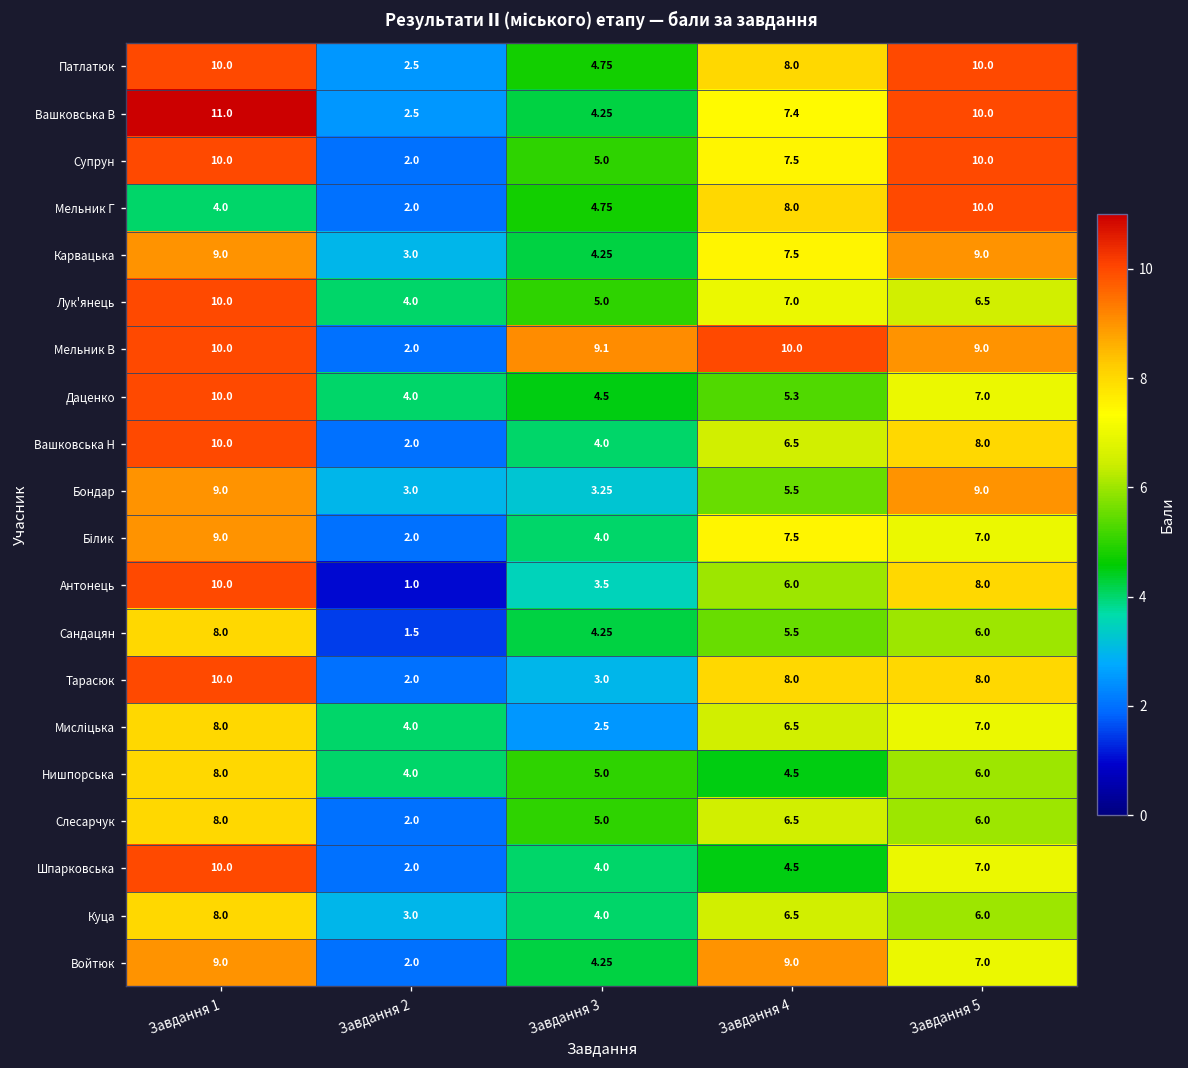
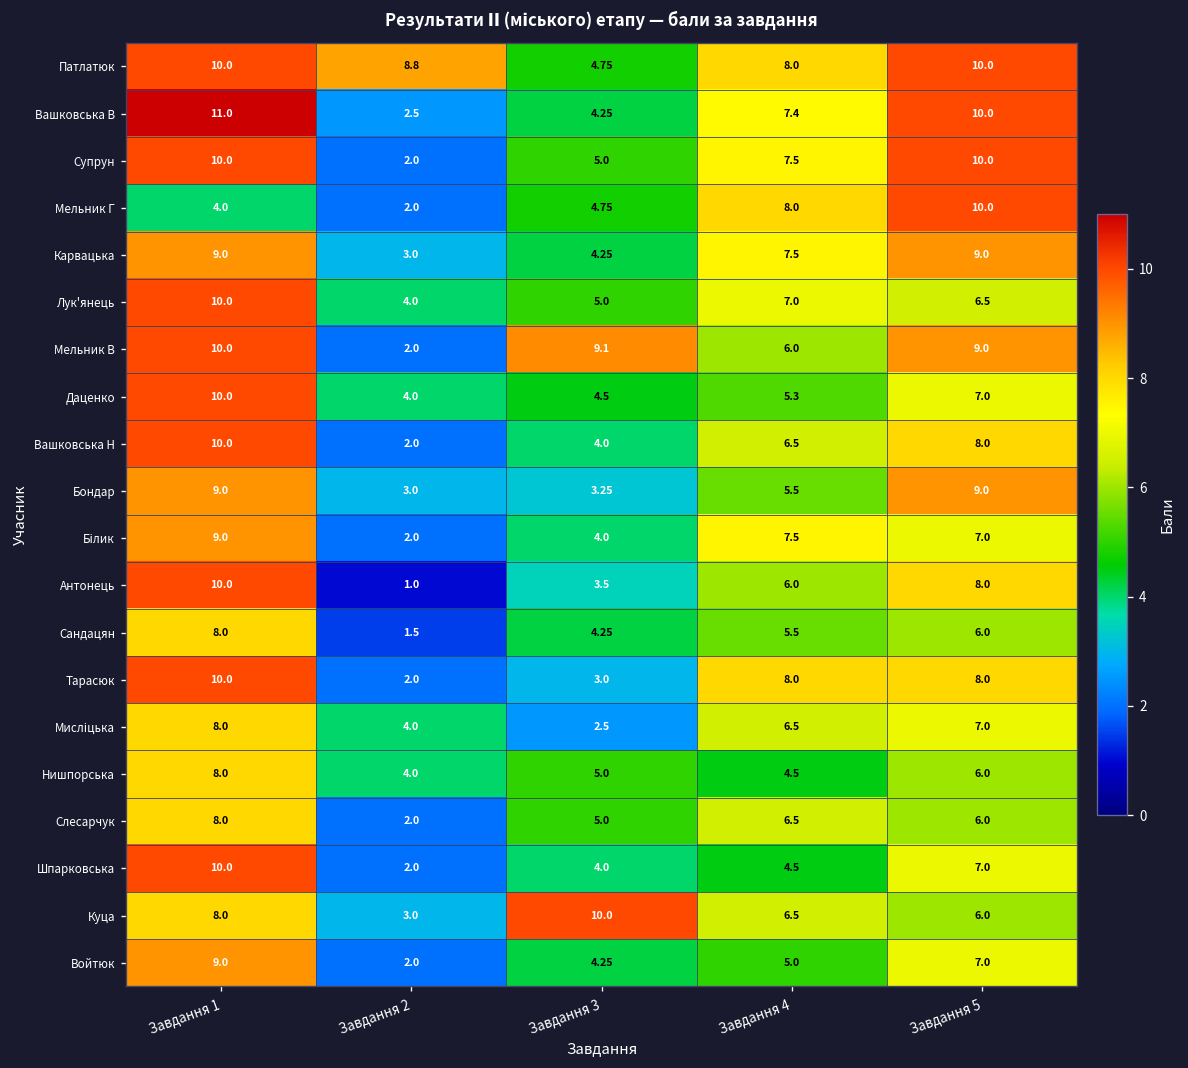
Патлатюк, Завдання 2: 2.5 -> 8.8
Мельник В, Завдання 4: 10.0 -> 6.0
Куца, Завдання 3: 4.0 -> 10.0
Войтюк, Завдання 4: 9.0 -> 5.0
